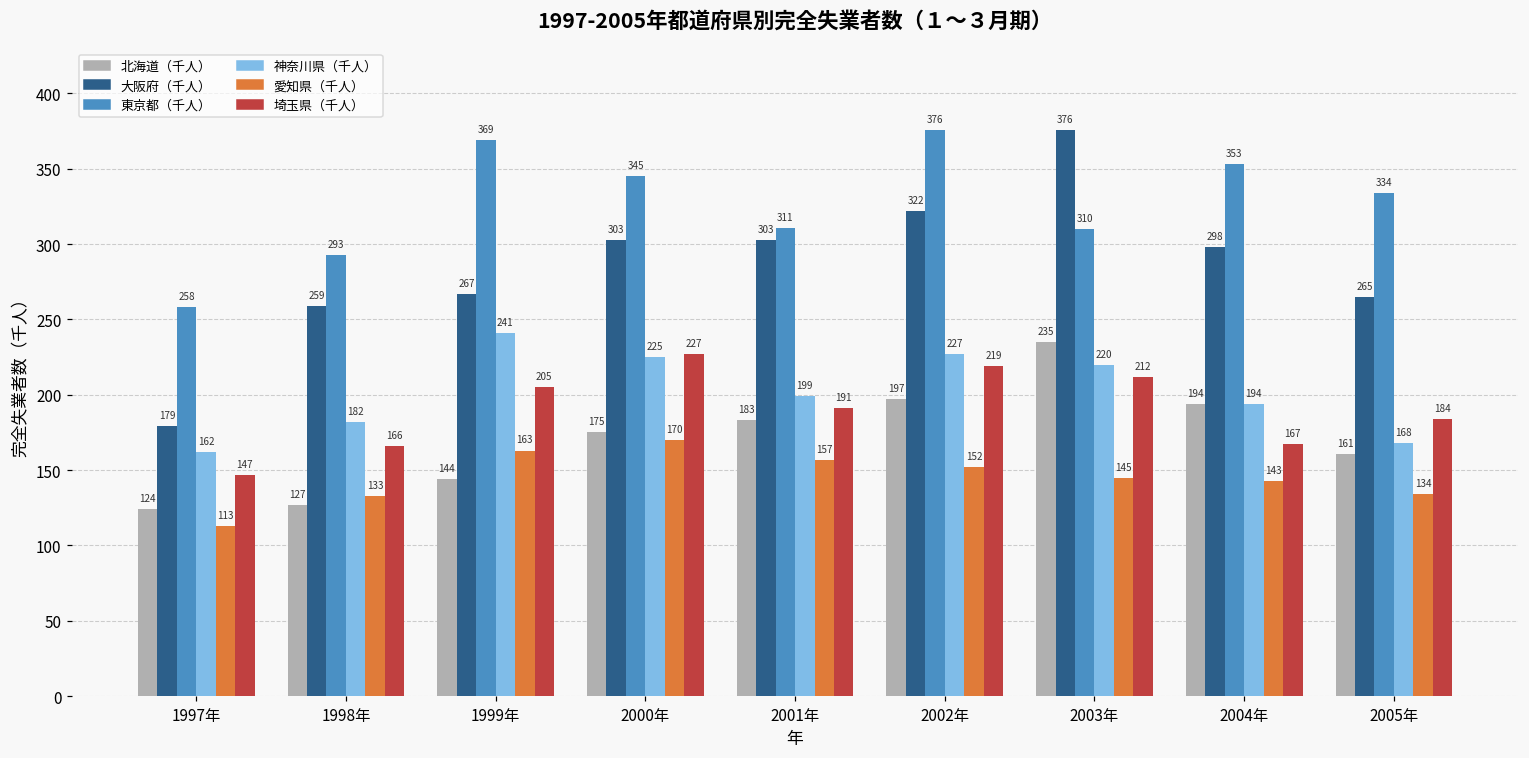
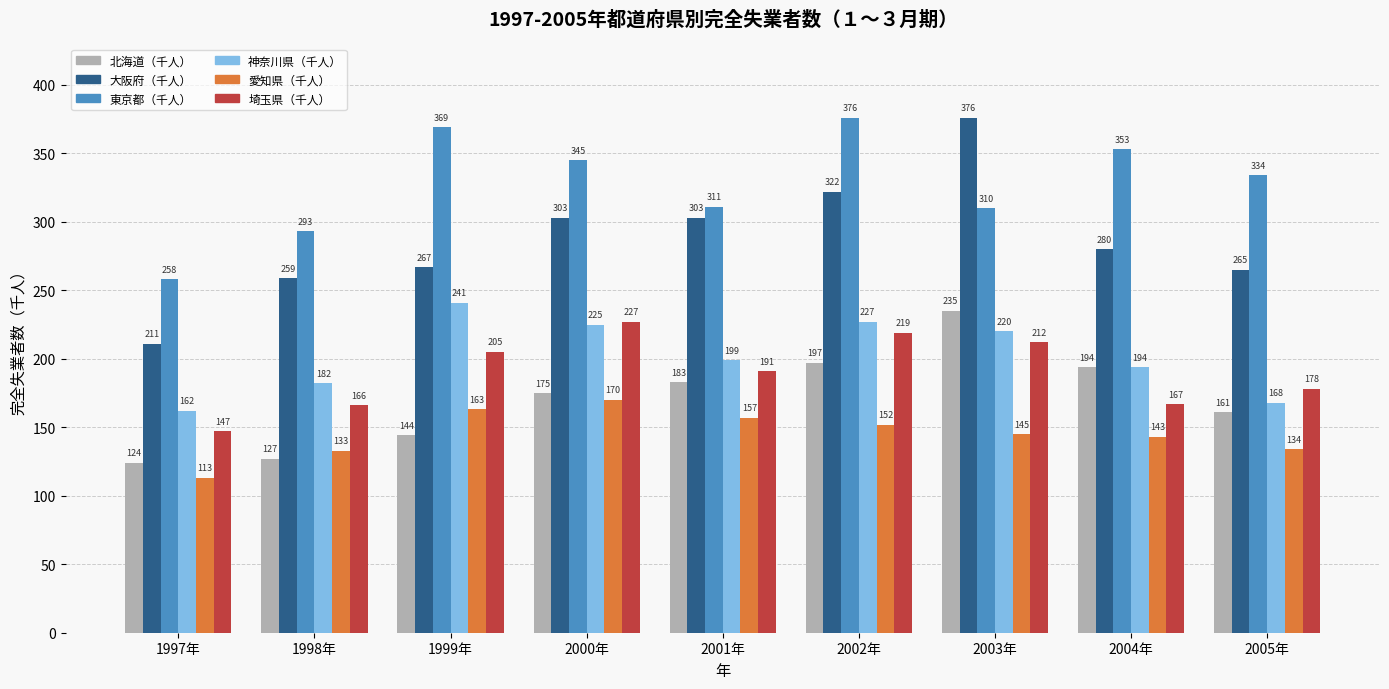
大阪府（千人）, 1997年: 179 -> 211
大阪府（千人）, 2004年: 298 -> 280
埼玉県（千人）, 2005年: 184 -> 178
